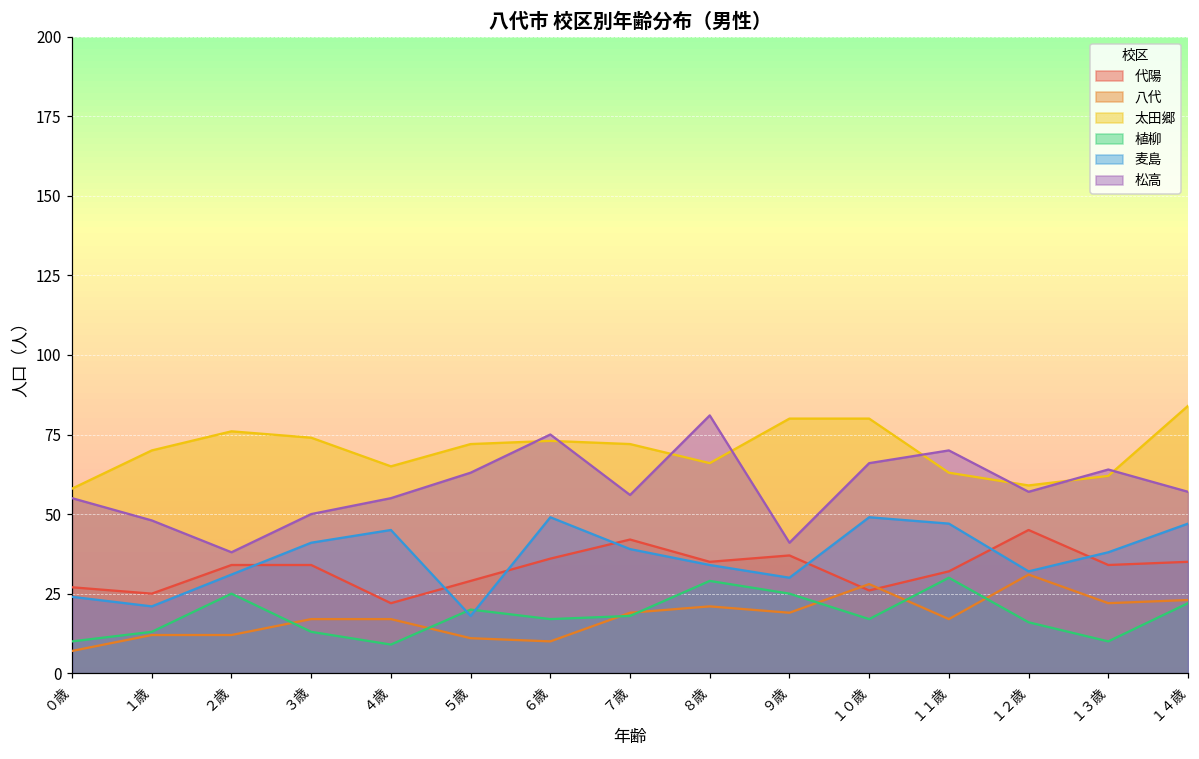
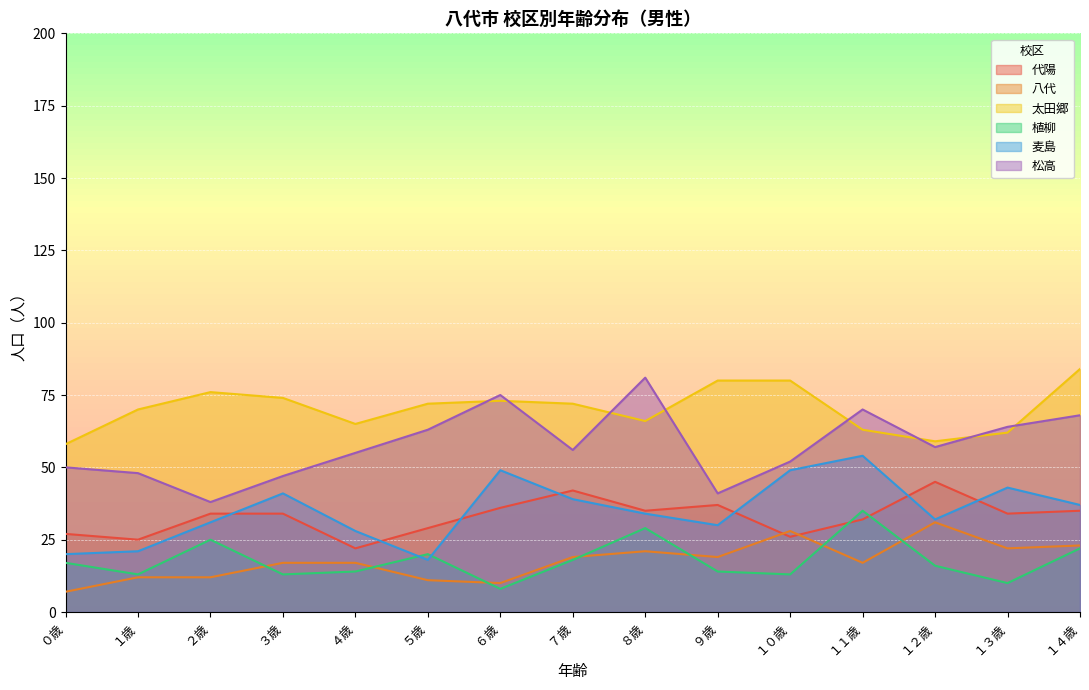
植柳, ０歳: 10 -> 17
麦島, ０歳: 24 -> 20
松高, ０歳: 55 -> 50
松高, ３歳: 50 -> 47
植柳, ４歳: 9 -> 14
麦島, ４歳: 45 -> 28
植柳, ６歳: 17 -> 8
植柳, ９歳: 25 -> 14
植柳, １０歳: 17 -> 13
松高, １０歳: 66 -> 52
植柳, １１歳: 30 -> 35
麦島, １１歳: 47 -> 54
麦島, １３歳: 38 -> 43
麦島, １４歳: 47 -> 37
松高, １４歳: 57 -> 68
